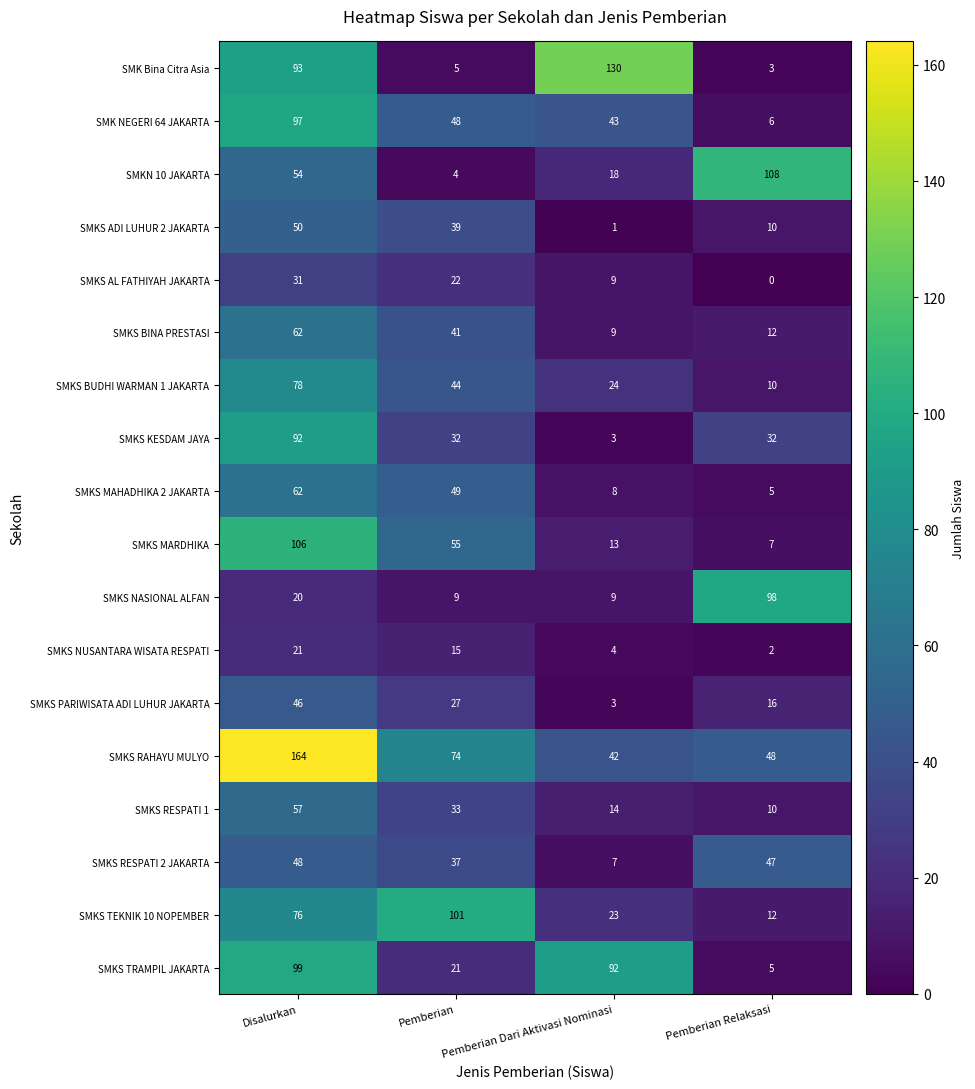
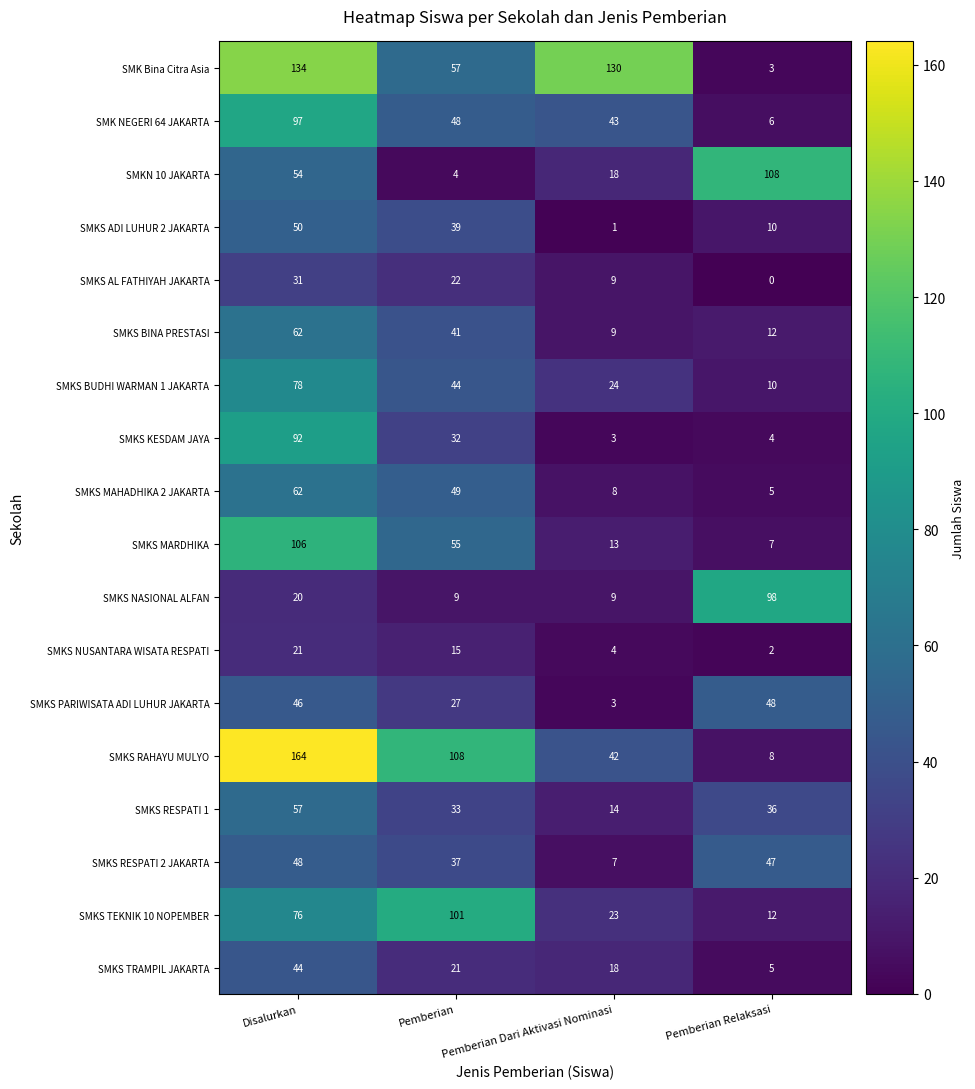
SMK Bina Citra Asia, Disalurkan: 93 -> 134
SMK Bina Citra Asia, Pemberian: 5 -> 57
SMKS KESDAM JAYA, Pemberian Relaksasi: 32 -> 4
SMKS PARIWISATA ADI LUHUR JAKARTA, Pemberian Relaksasi: 16 -> 48
SMKS RAHAYU MULYO, Pemberian: 74 -> 108
SMKS RAHAYU MULYO, Pemberian Relaksasi: 48 -> 8
SMKS RESPATI 1, Pemberian Relaksasi: 10 -> 36
SMKS TRAMPIL JAKARTA, Disalurkan: 99 -> 44
SMKS TRAMPIL JAKARTA, Pemberian Dari Aktivasi Nominasi: 92 -> 18
